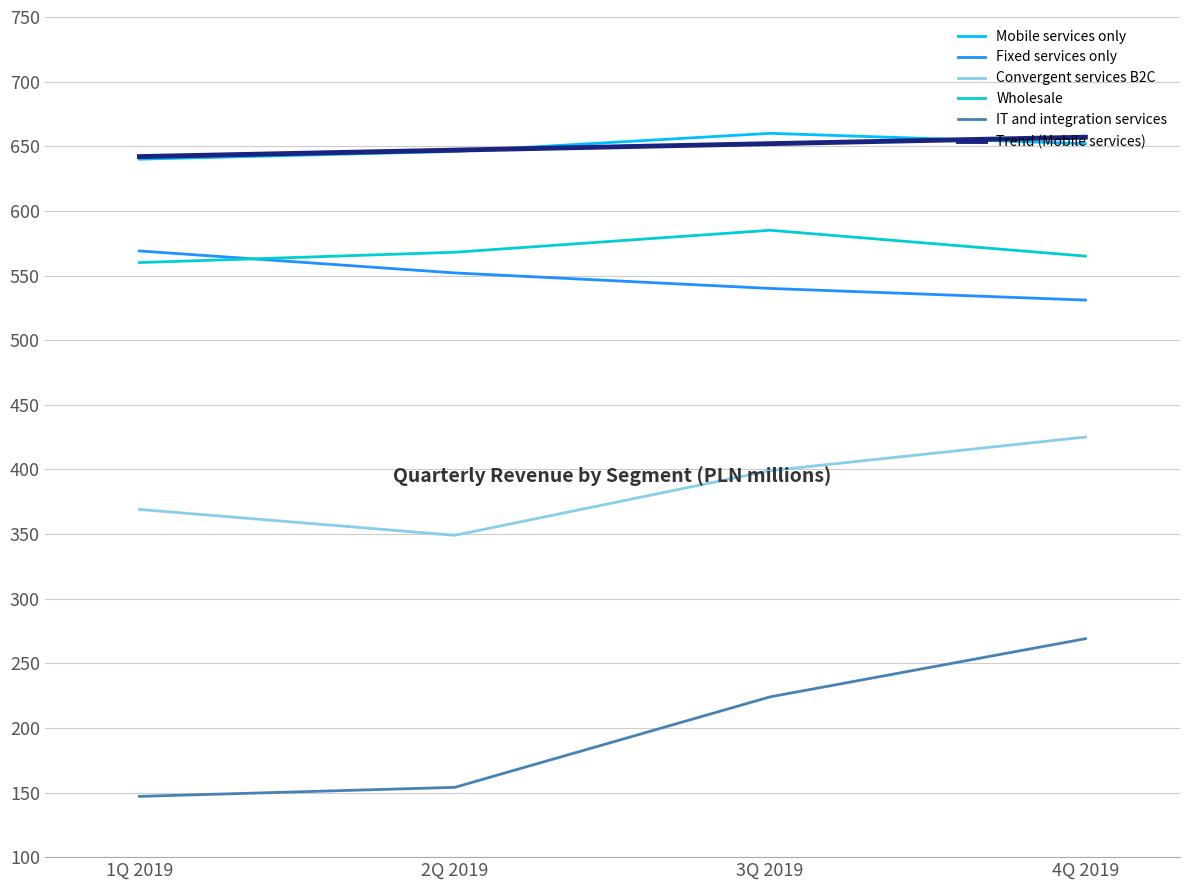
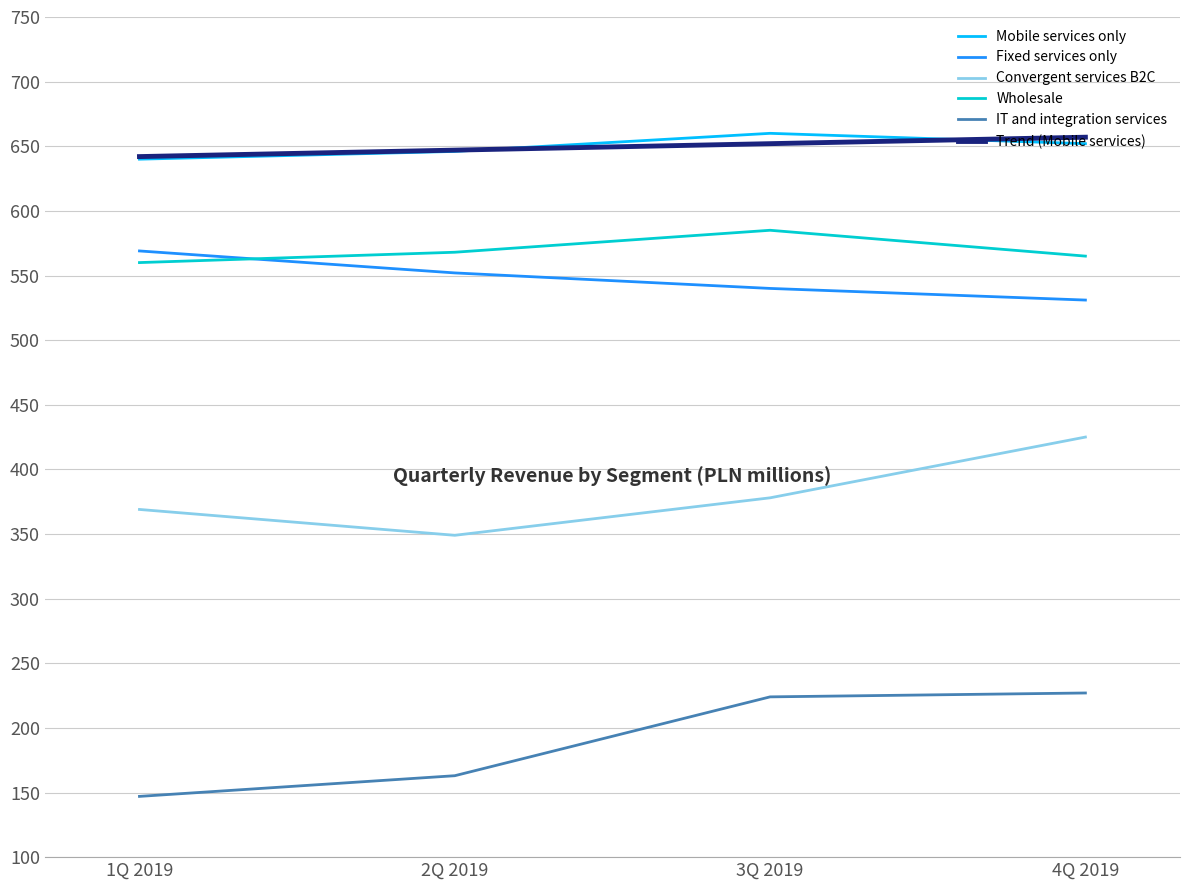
IT and integration services, 2Q 2019: 154 -> 163
Convergent services B2C, 3Q 2019: 399 -> 378
IT and integration services, 4Q 2019: 269 -> 227
